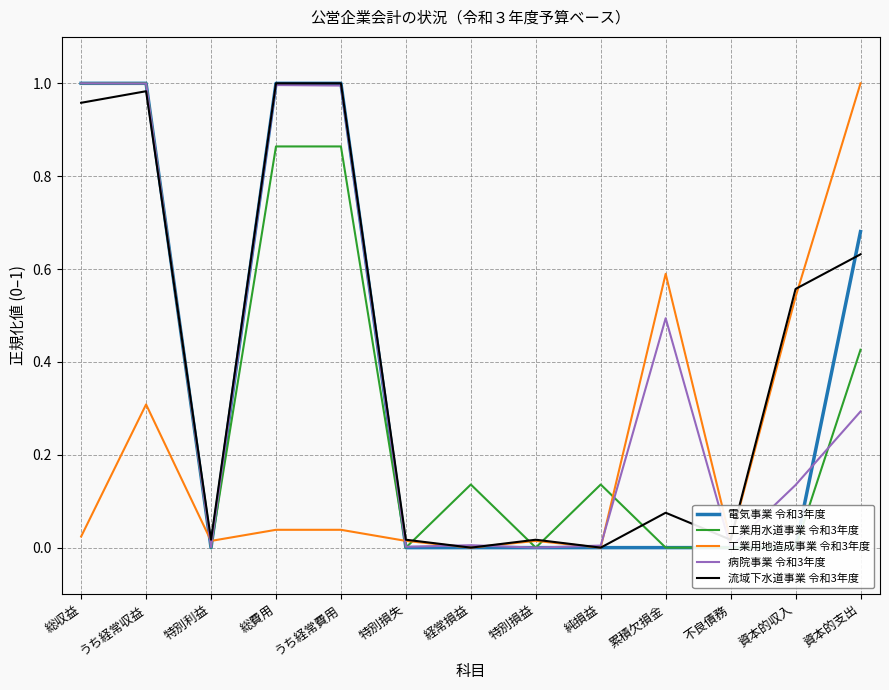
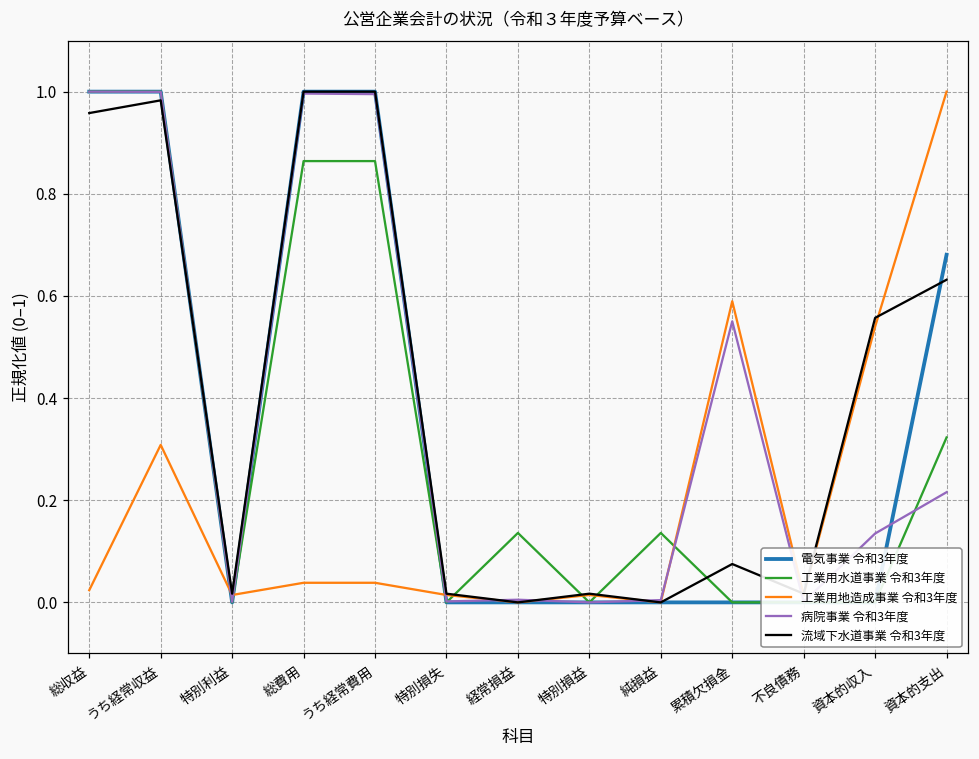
病院事業 令和3年度, 累積欠損金: 0.49 -> 0.55
工業用水道事業 令和3年度, 資本的支出: 0.43 -> 0.32
病院事業 令和3年度, 資本的支出: 0.29 -> 0.22
